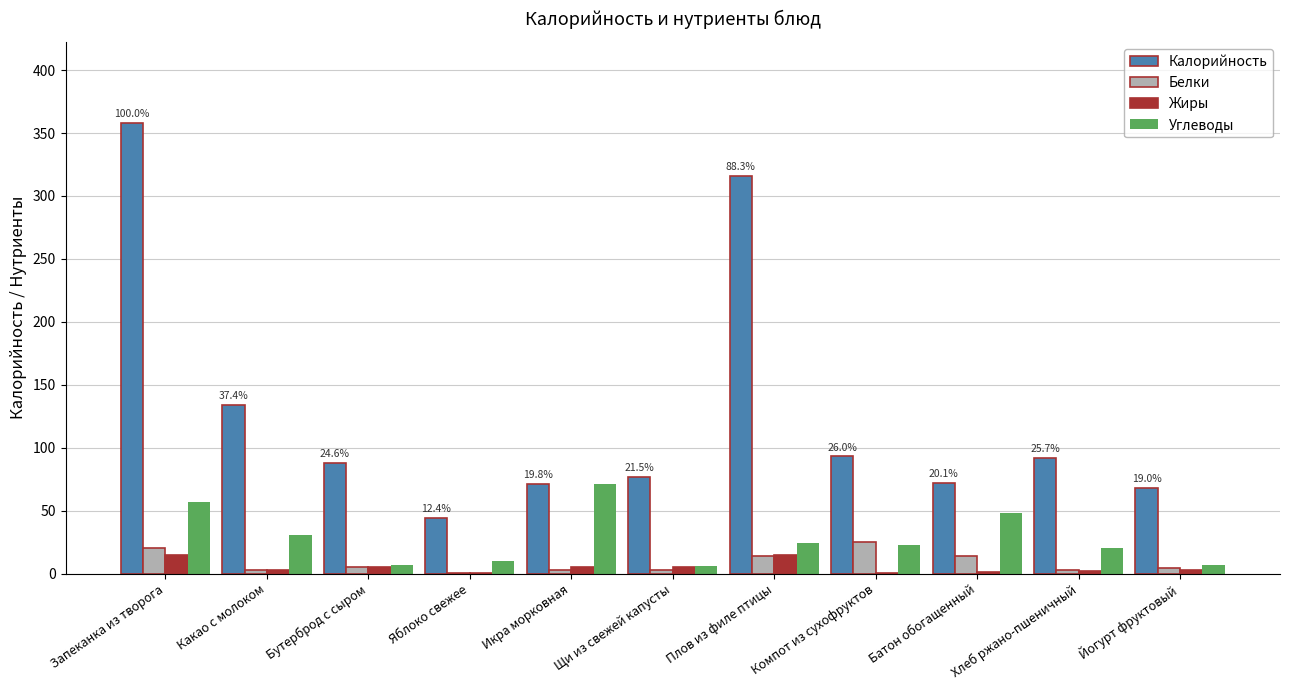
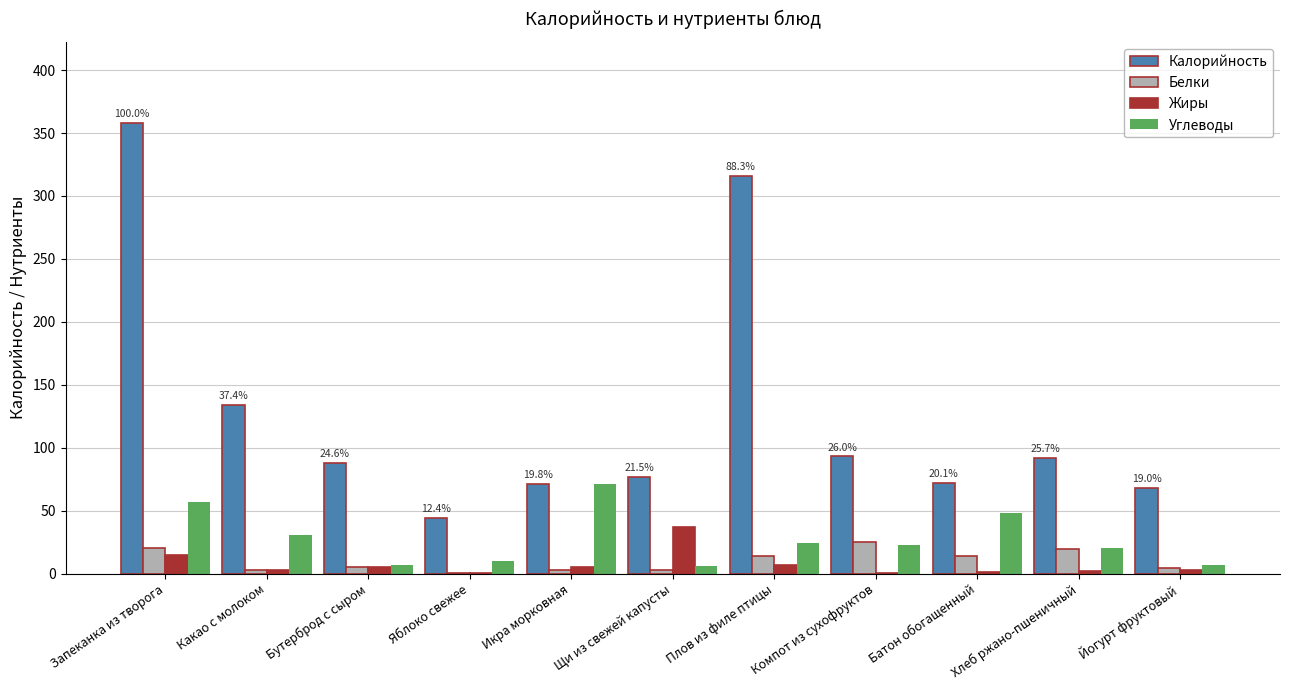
Жиры, Щи из свежей капусты: 5 -> 37
Жиры, Плов из филе птицы: 15 -> 7
Белки, Хлеб ржано-пшеничный: 3 -> 20
